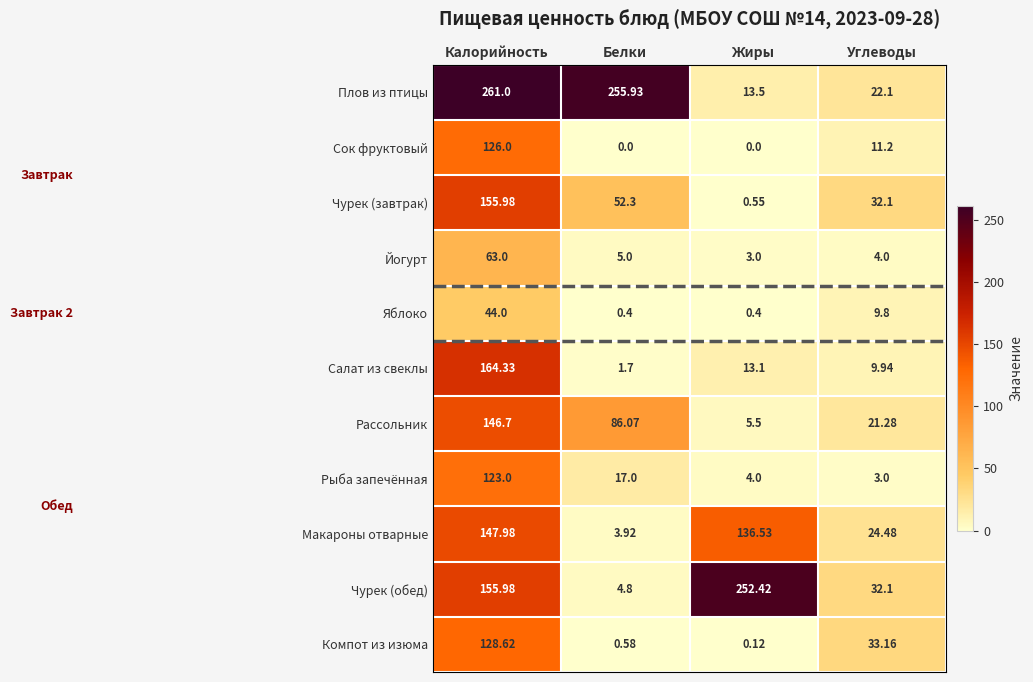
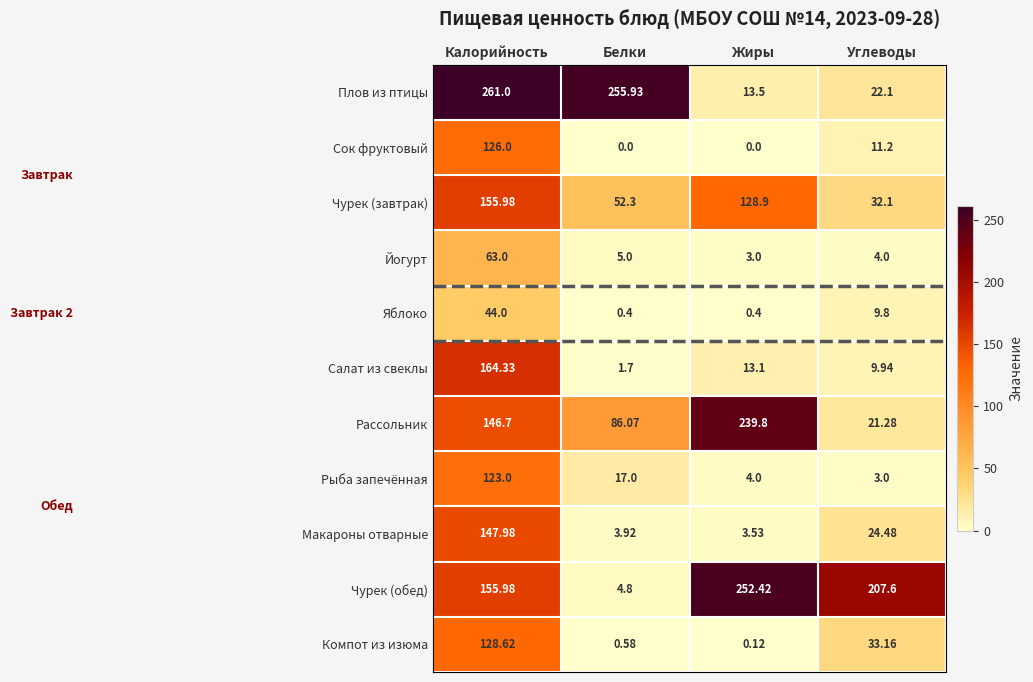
Чурек (завтрак), Жиры: 0.55 -> 128.9
Рассольник, Жиры: 5.5 -> 239.8
Макароны отварные, Жиры: 136.53 -> 3.53
Чурек (обед), Углеводы: 32.1 -> 207.6
